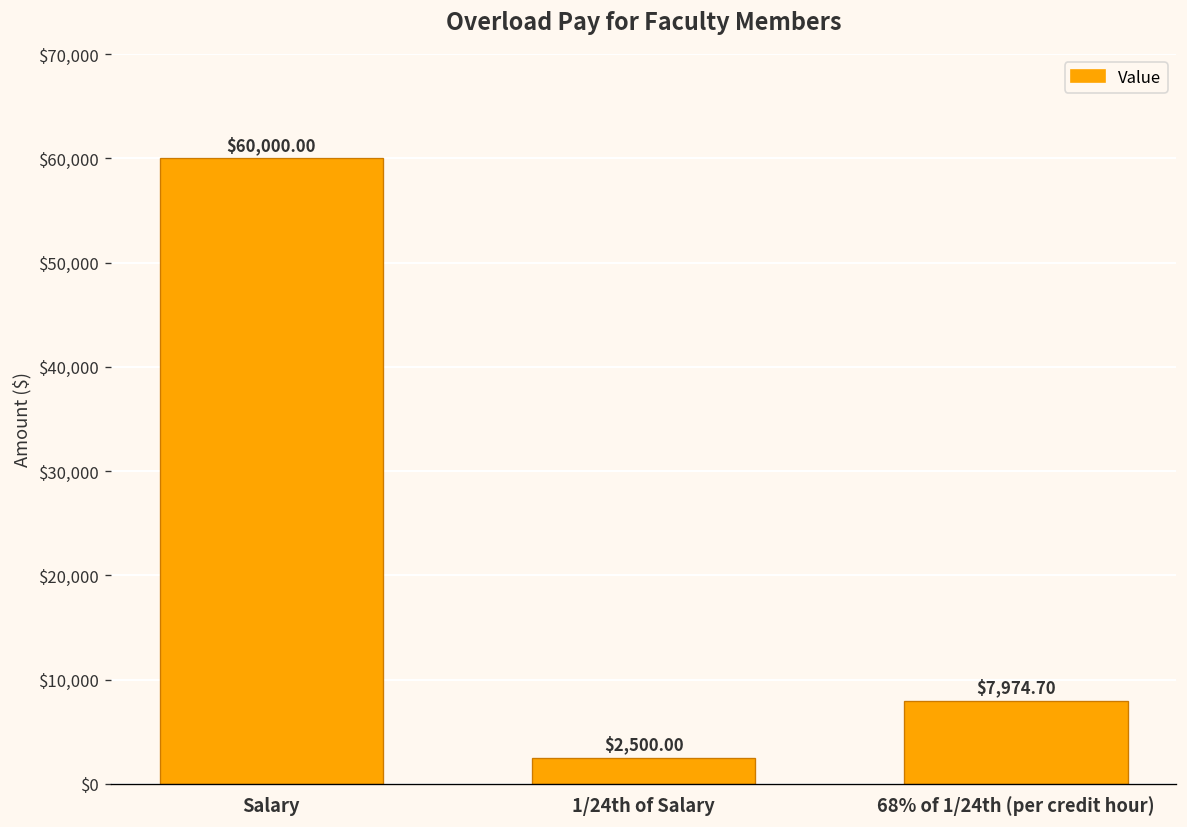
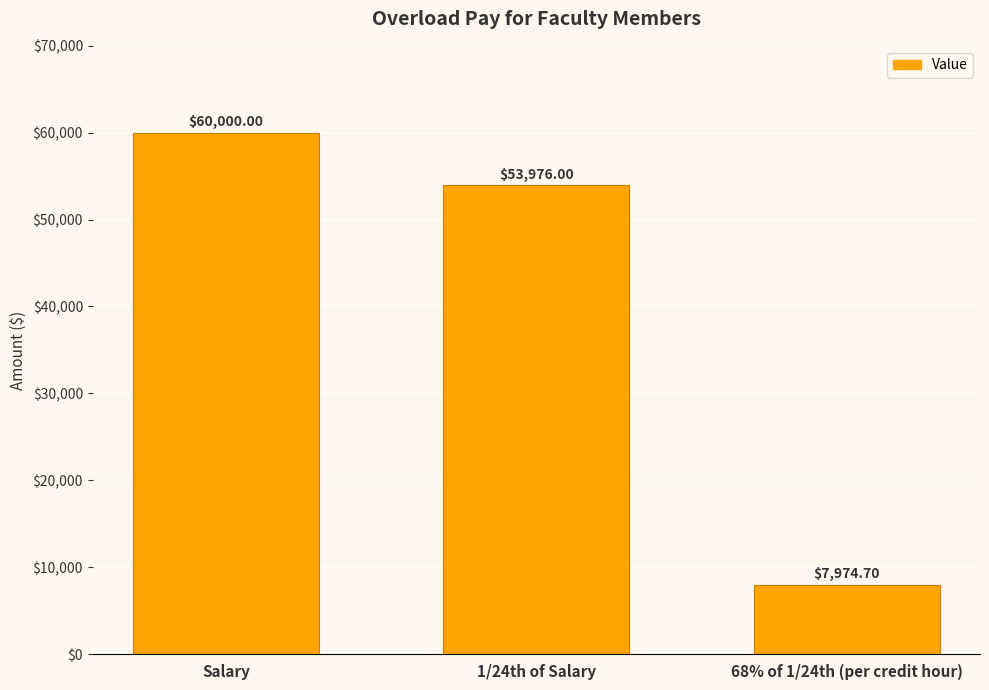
1/24th of Salary: $2,500.00 -> $53,976.00
